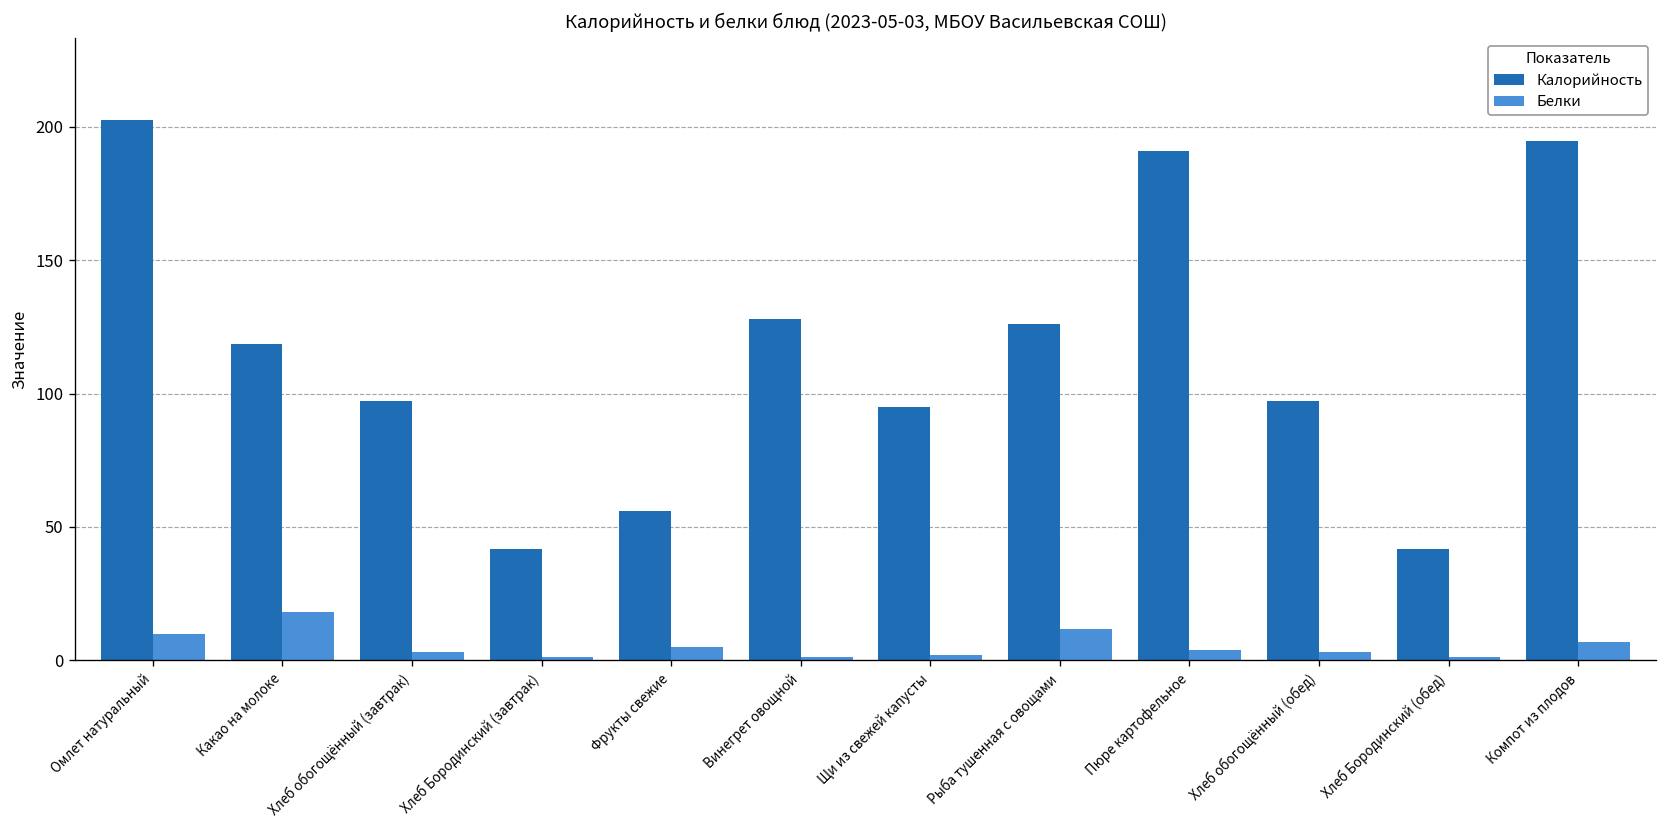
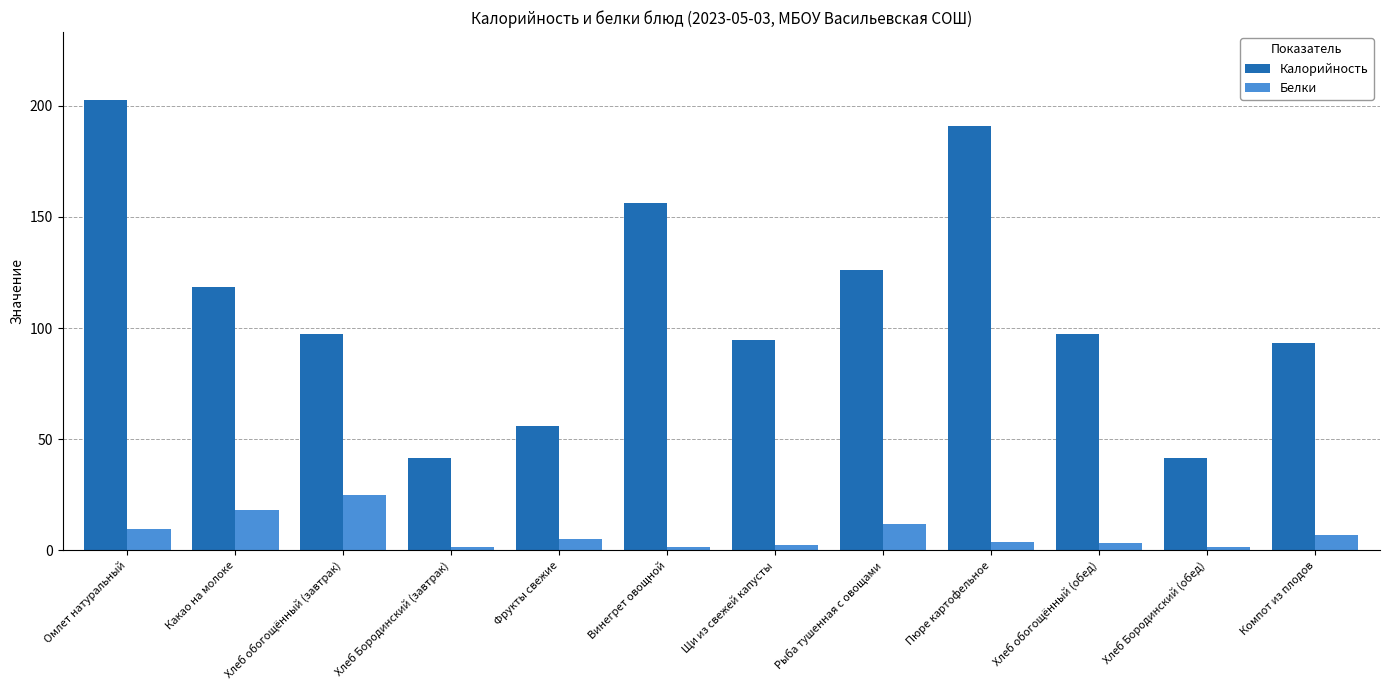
Белки, Хлеб обогощённый (завтрак): 3 -> 25
Калорийность, Винегрет овощной: 128 -> 156
Калорийность, Компот из плодов: 195 -> 93
